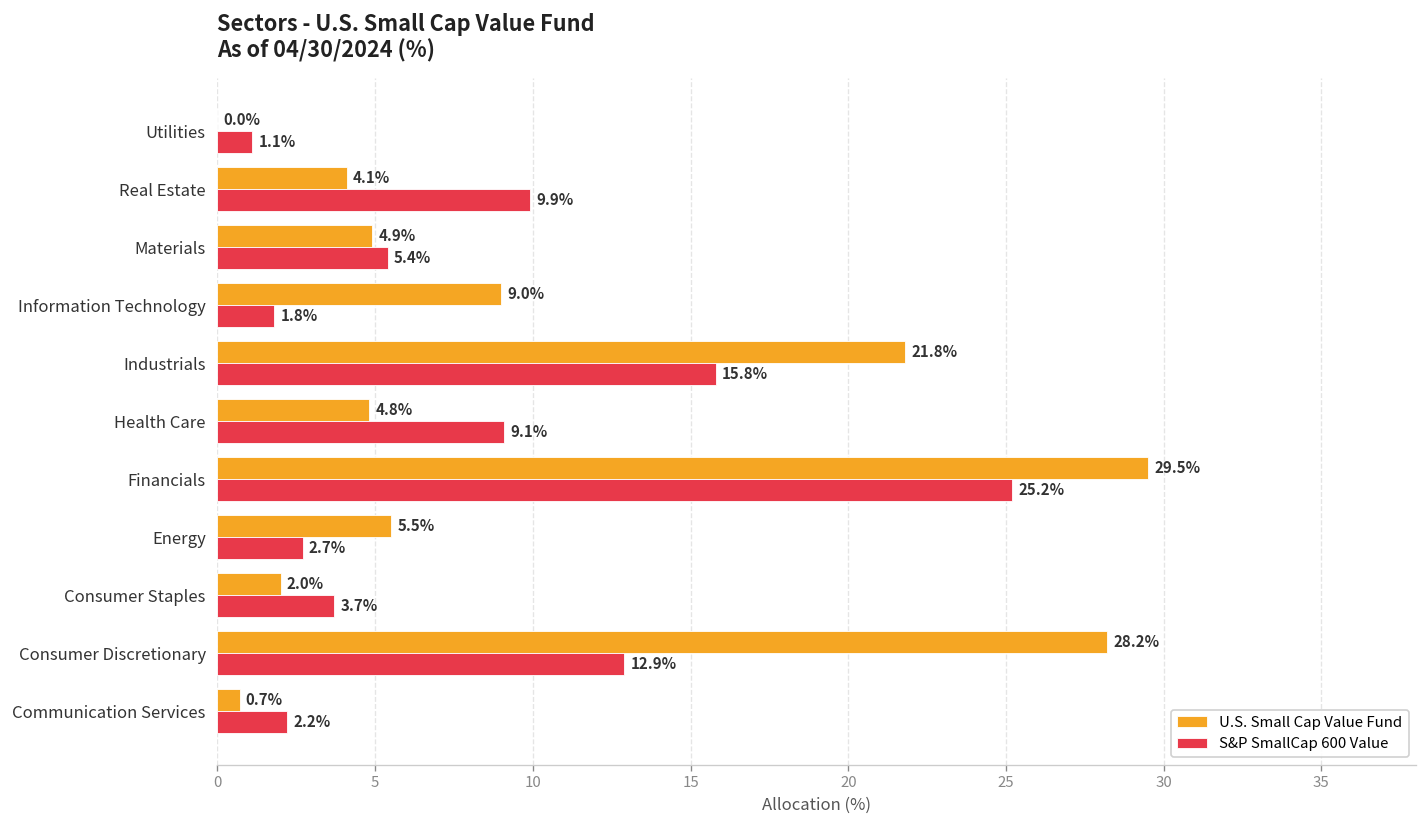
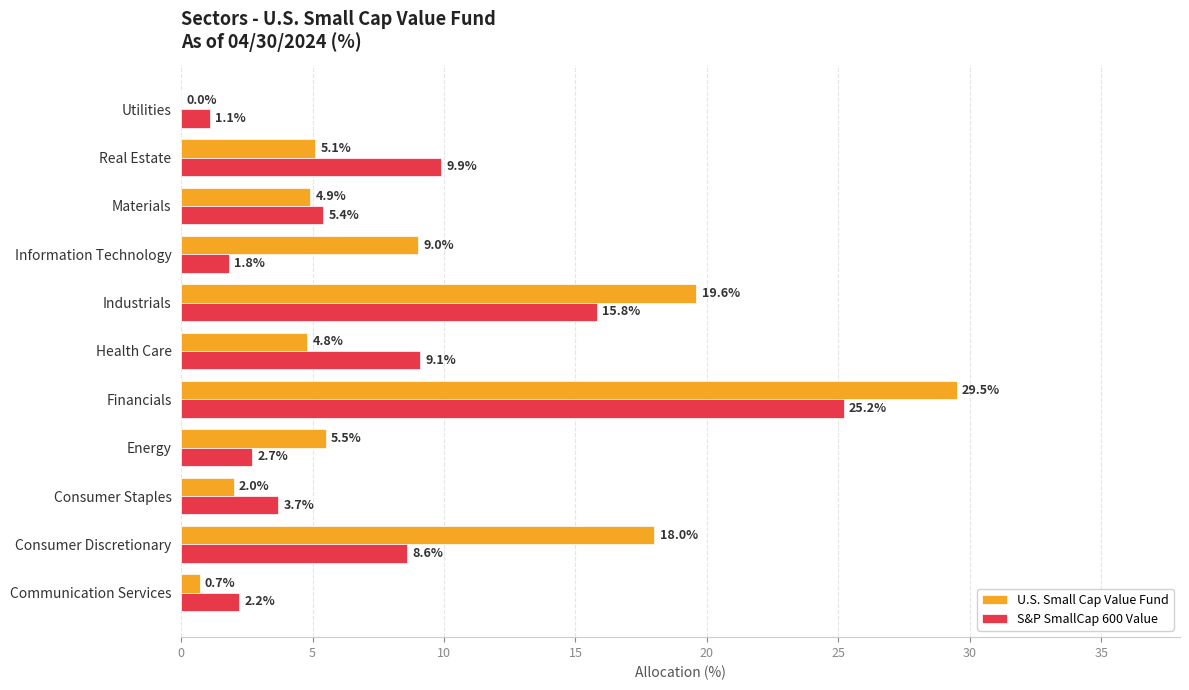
U.S. Small Cap Value Fund, Real Estate: 4.1% -> 5.1%
U.S. Small Cap Value Fund, Industrials: 21.8% -> 19.6%
U.S. Small Cap Value Fund, Consumer Discretionary: 28.2% -> 18.0%
S&P SmallCap 600 Value, Consumer Discretionary: 12.9% -> 8.6%
